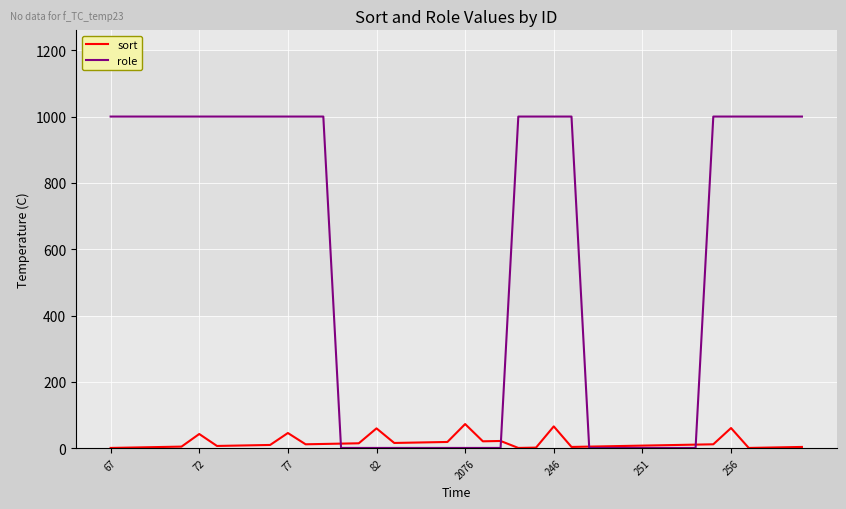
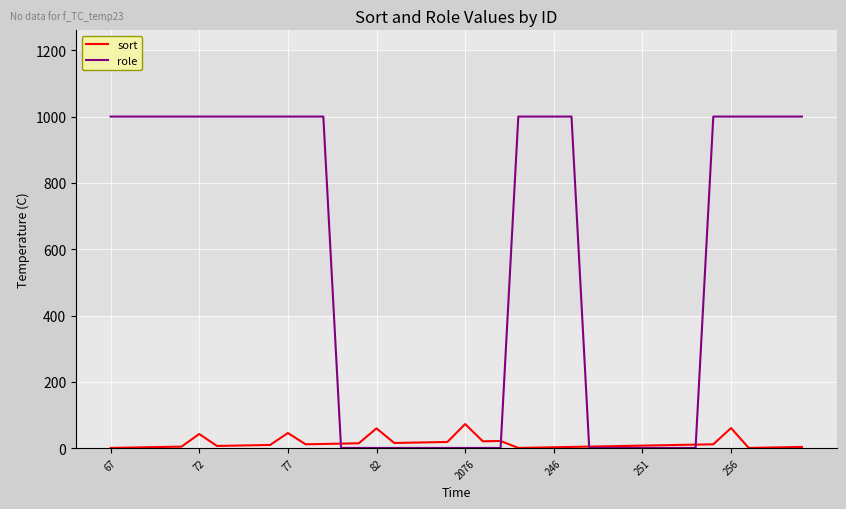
sort, 246: 70 -> 0
